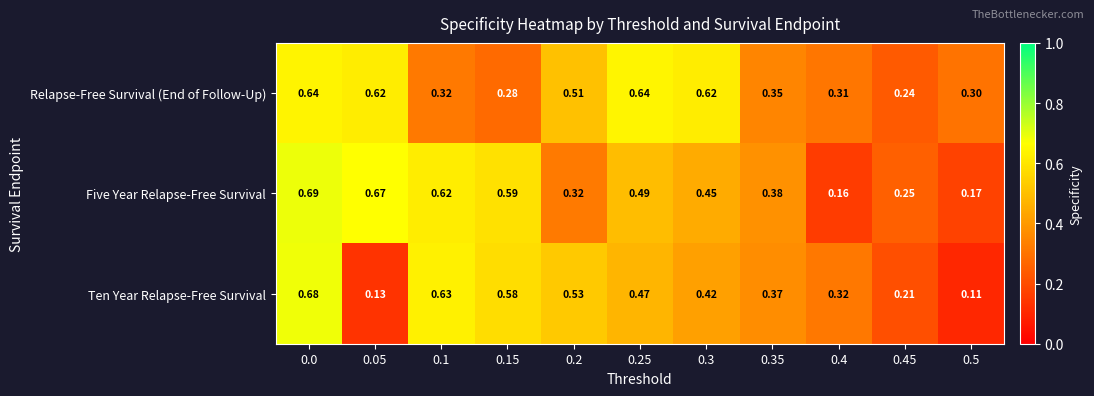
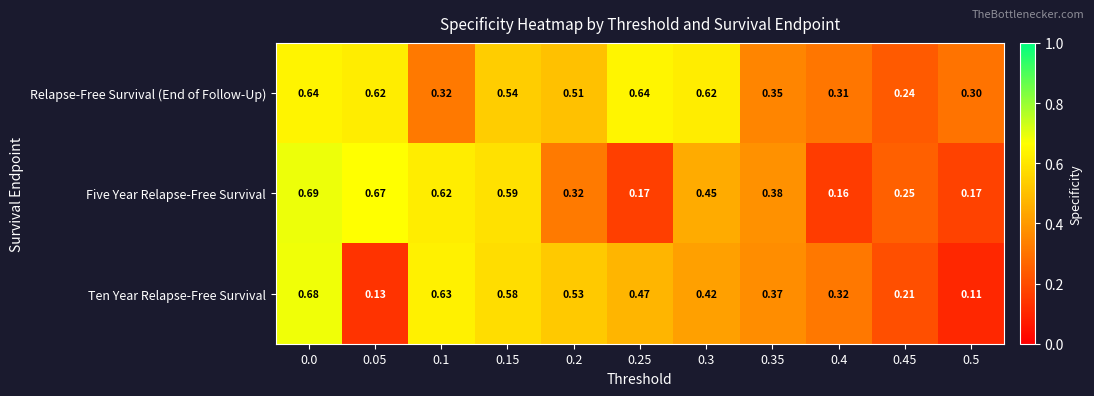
Relapse-Free Survival (End of Follow-Up), 0.15: 0.28 -> 0.54
Five Year Relapse-Free Survival, 0.25: 0.49 -> 0.17
